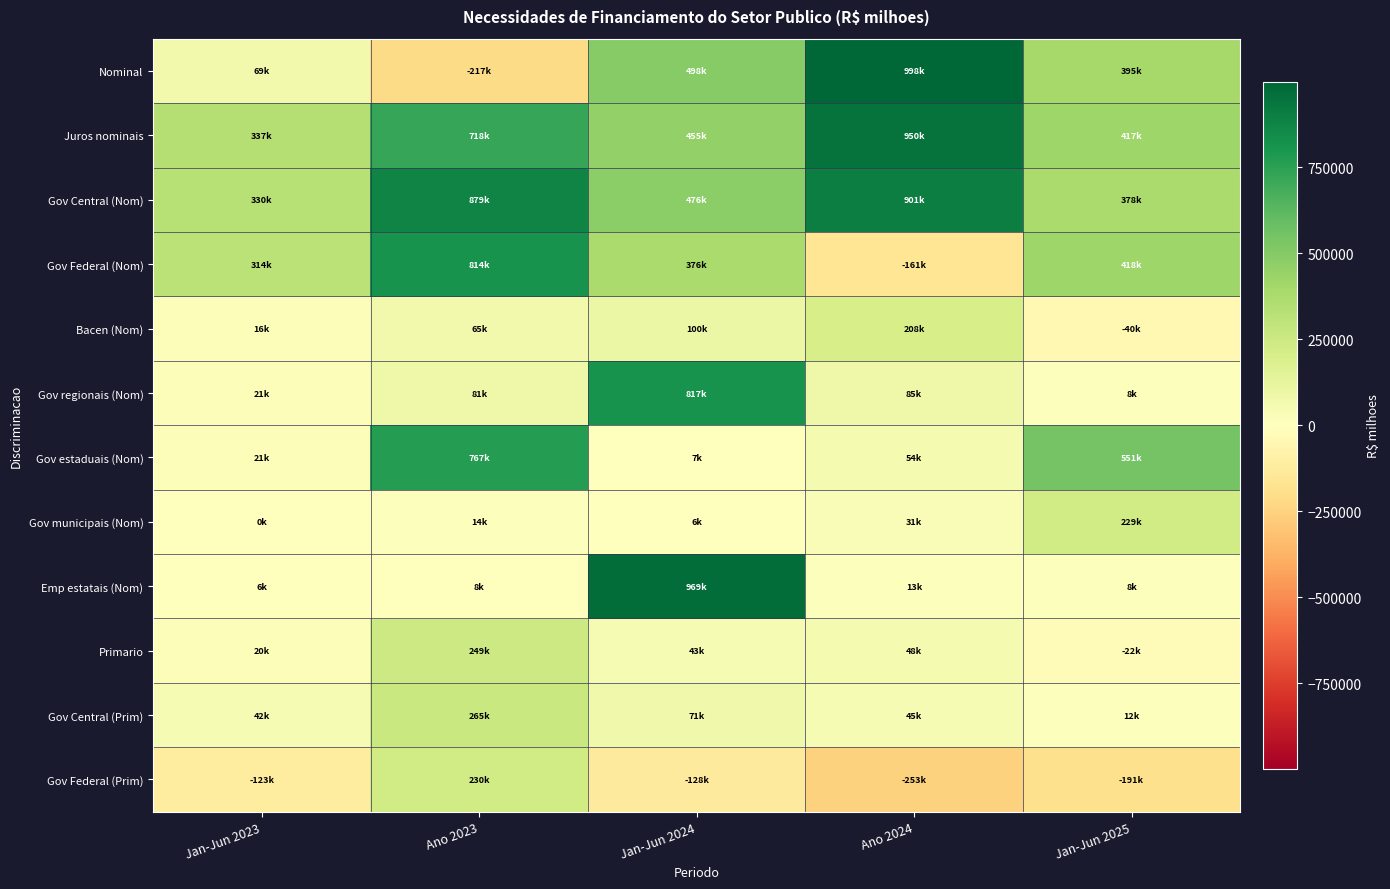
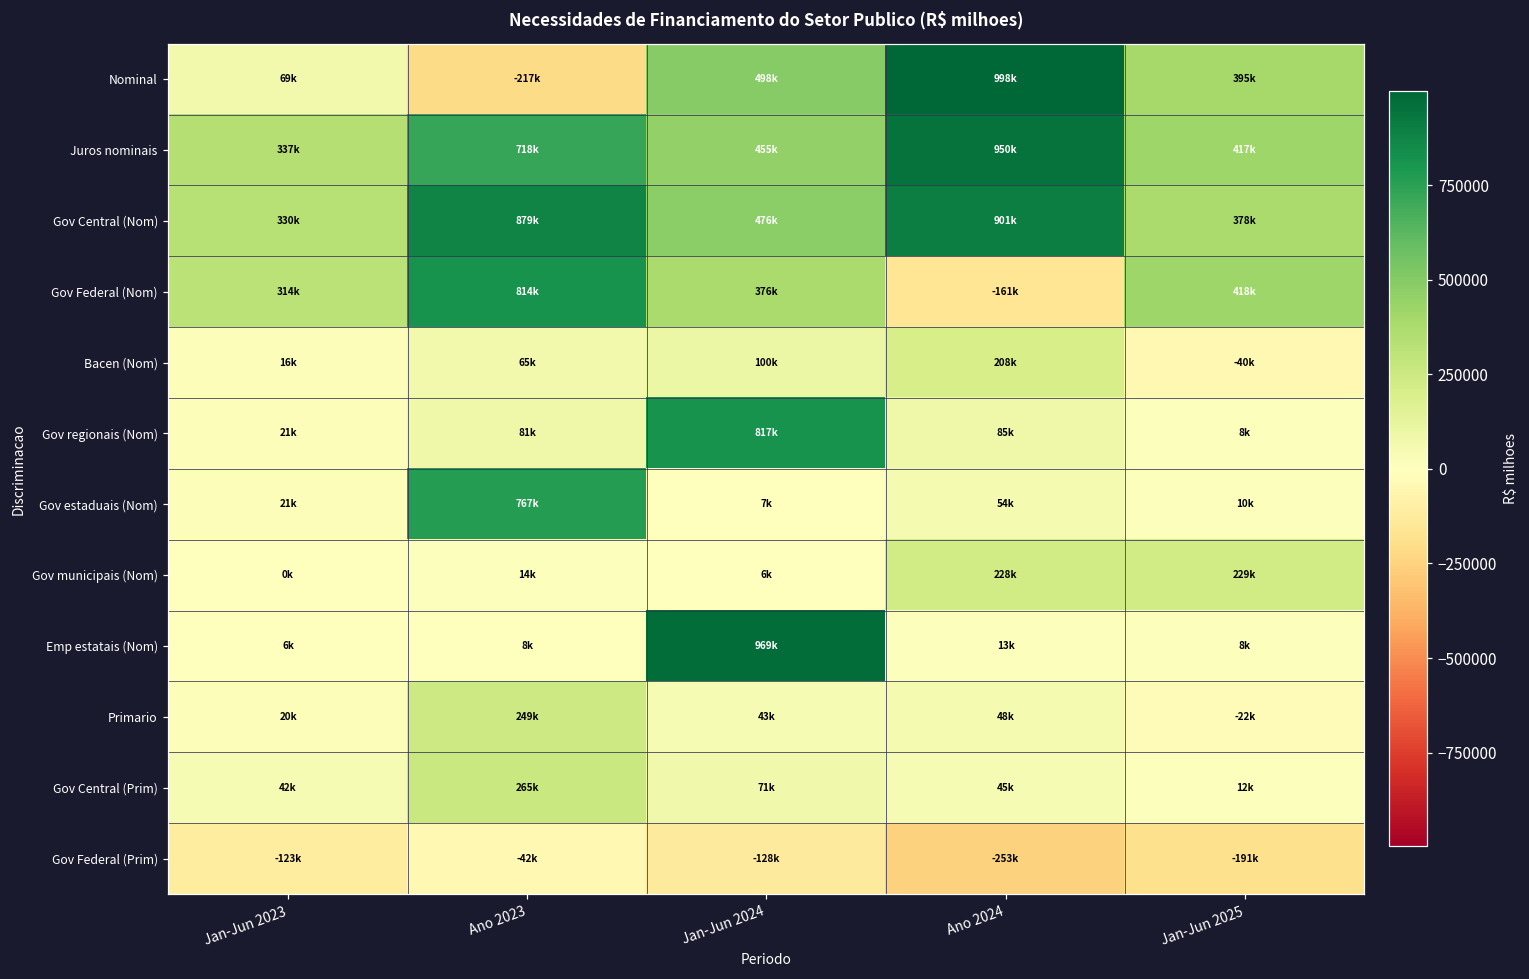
Gov estaduais (Nom), Jan-Jun 2025: 551k -> 10k
Gov municipais (Nom), Ano 2024: 31k -> 228k
Gov Federal (Prim), Ano 2023: 230k -> -42k
